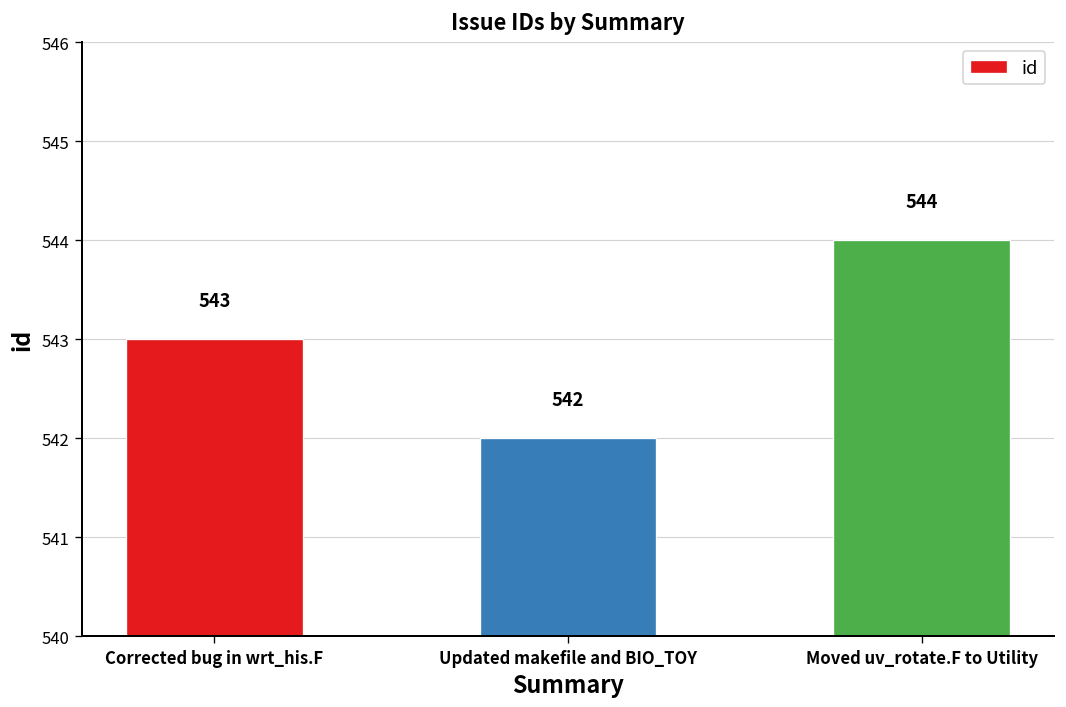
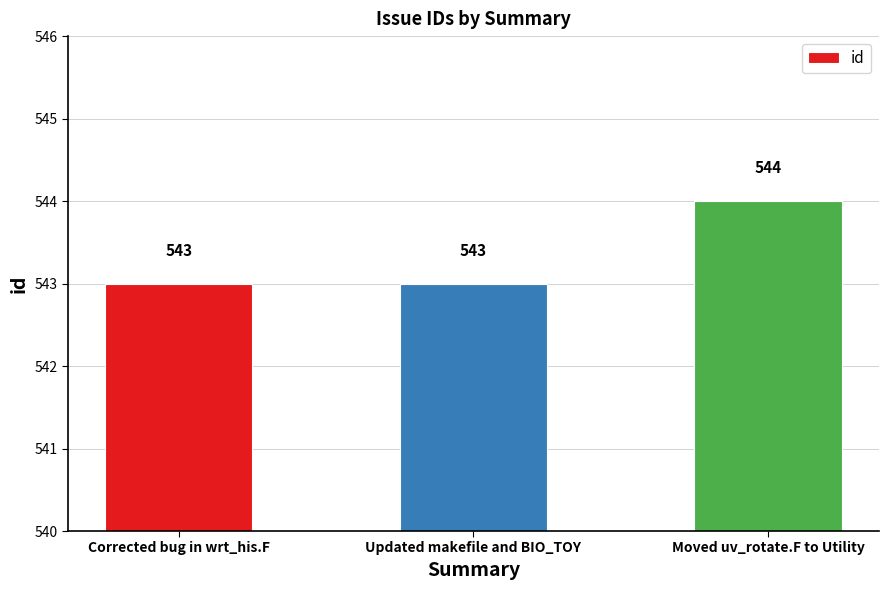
Updated makefile and BIO_TOY: 542 -> 543
